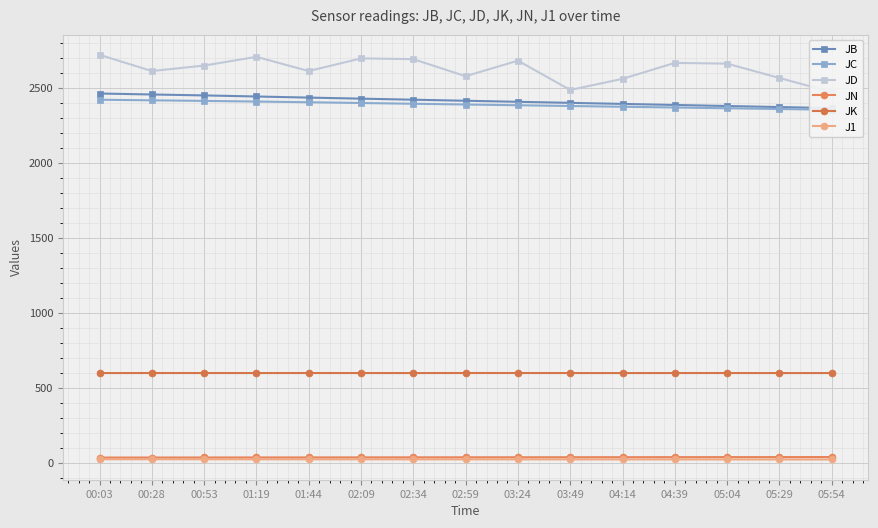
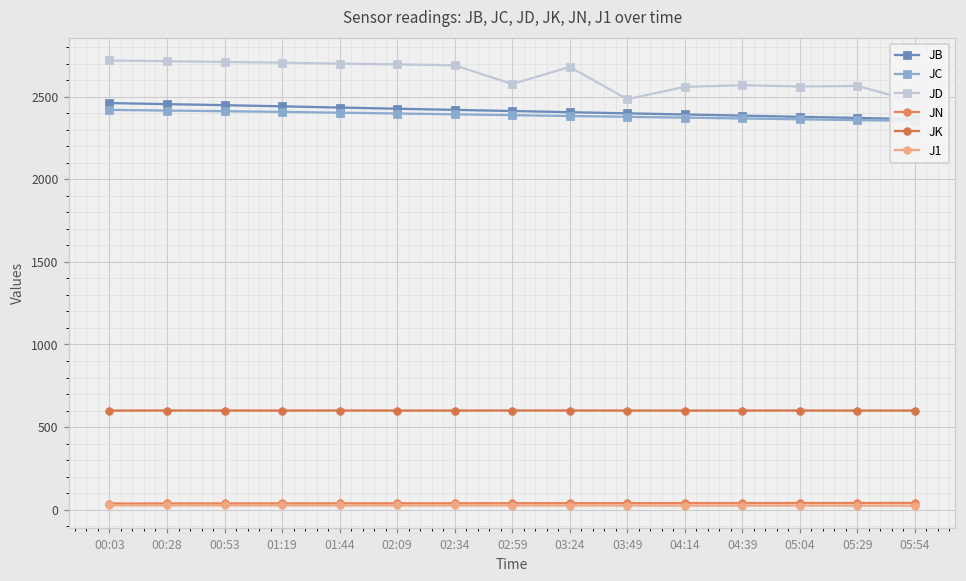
JD, 00:28: 2610 -> 2710
JD, 00:53: 2650 -> 2710
JD, 01:44: 2610 -> 2700
JD, 04:39: 2670 -> 2570
JD, 05:04: 2660 -> 2560
